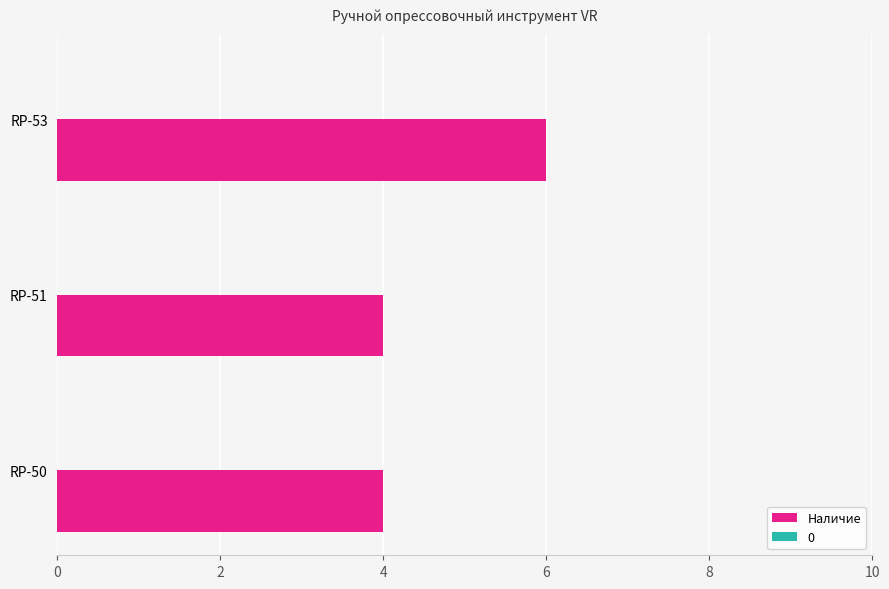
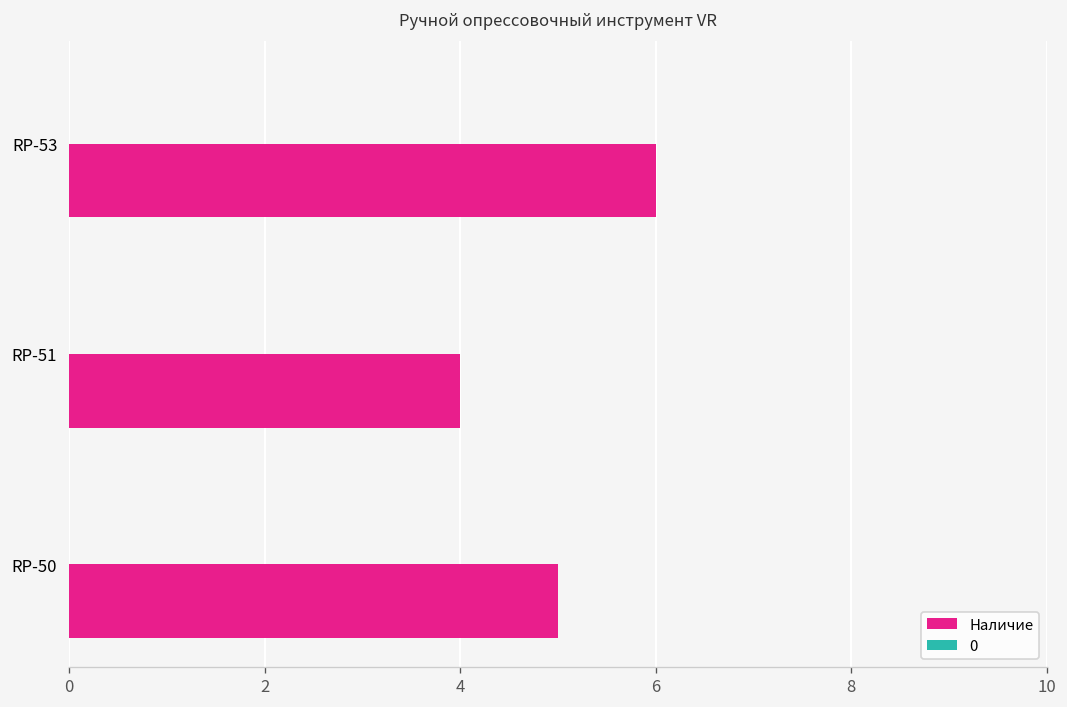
Наличие, RP-50: 4 -> 5
